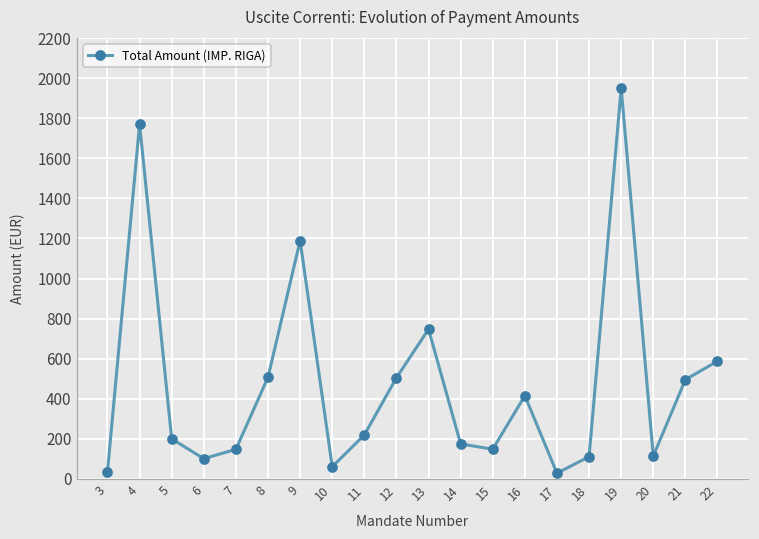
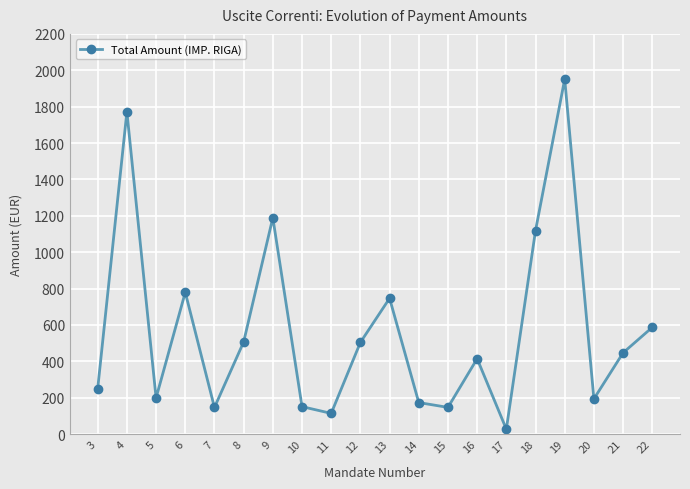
3: 30 -> 250
6: 100 -> 780
10: 60 -> 150
11: 220 -> 110
18: 110 -> 1120
20: 110 -> 190
21: 490 -> 450
